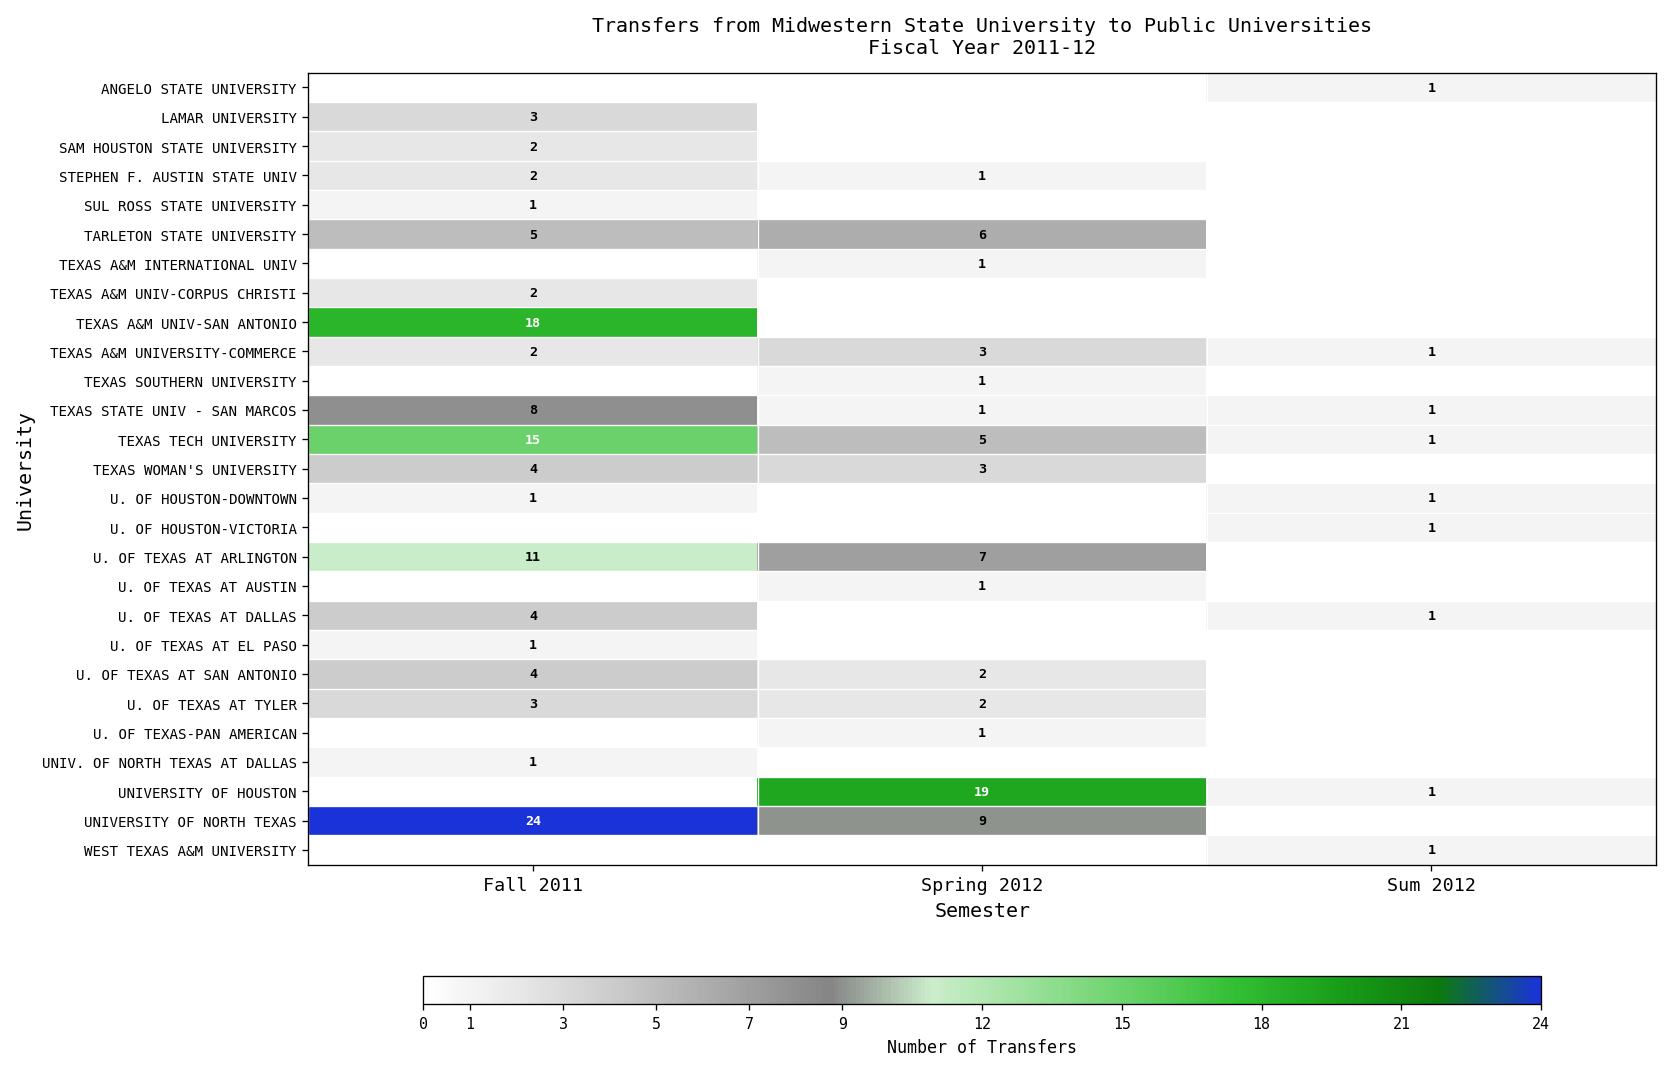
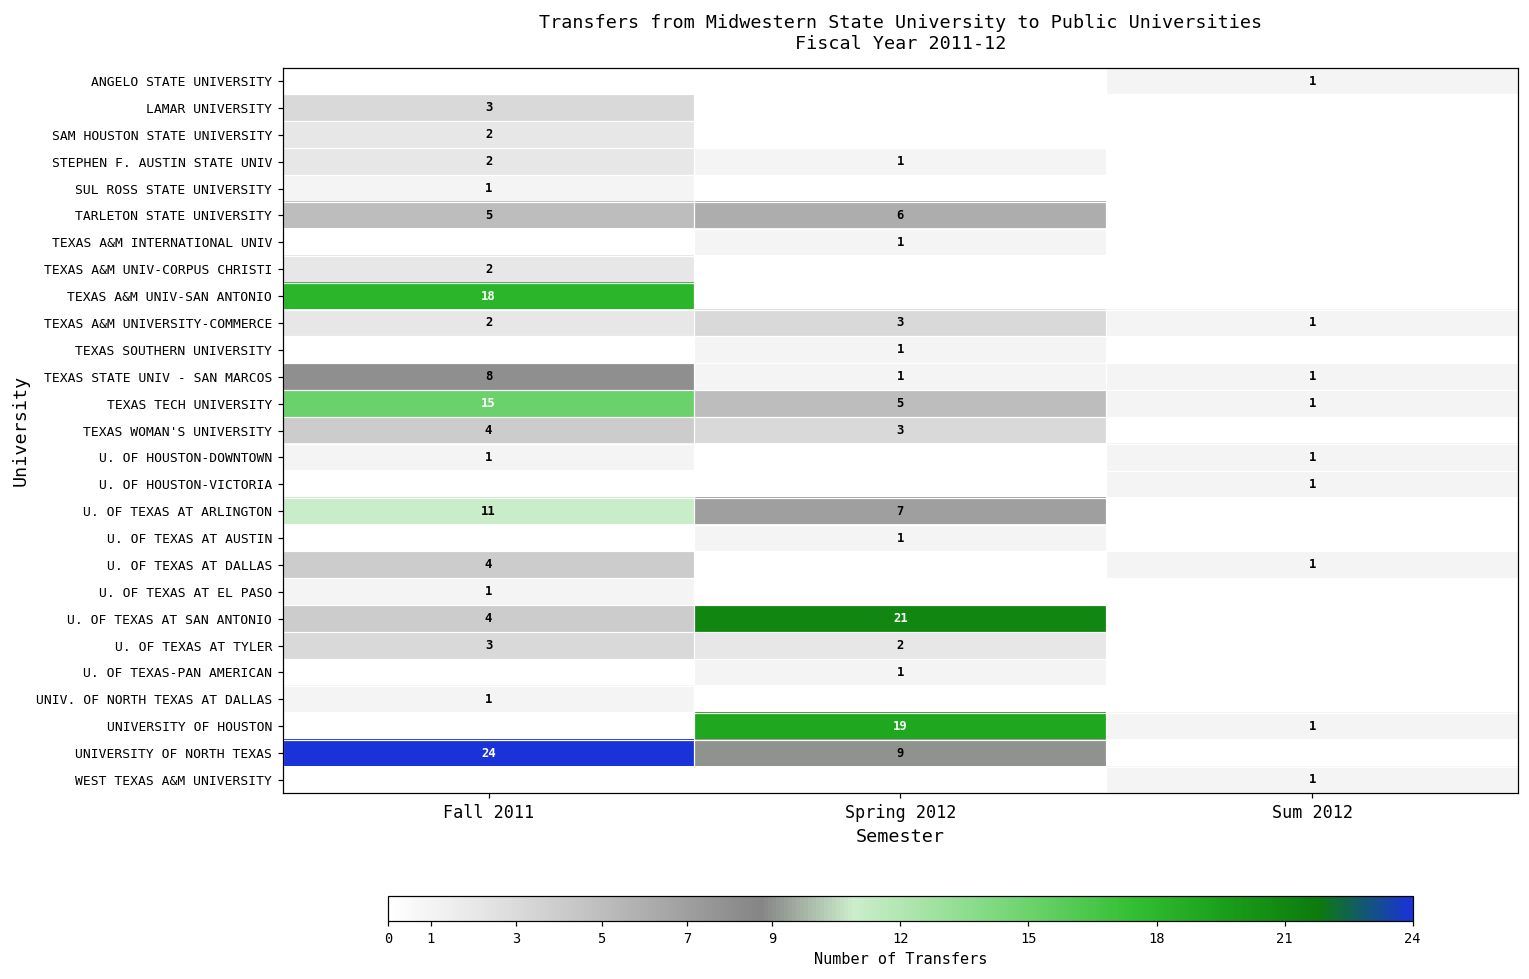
U. OF TEXAS AT SAN ANTONIO, Spring 2012: 2 -> 21
